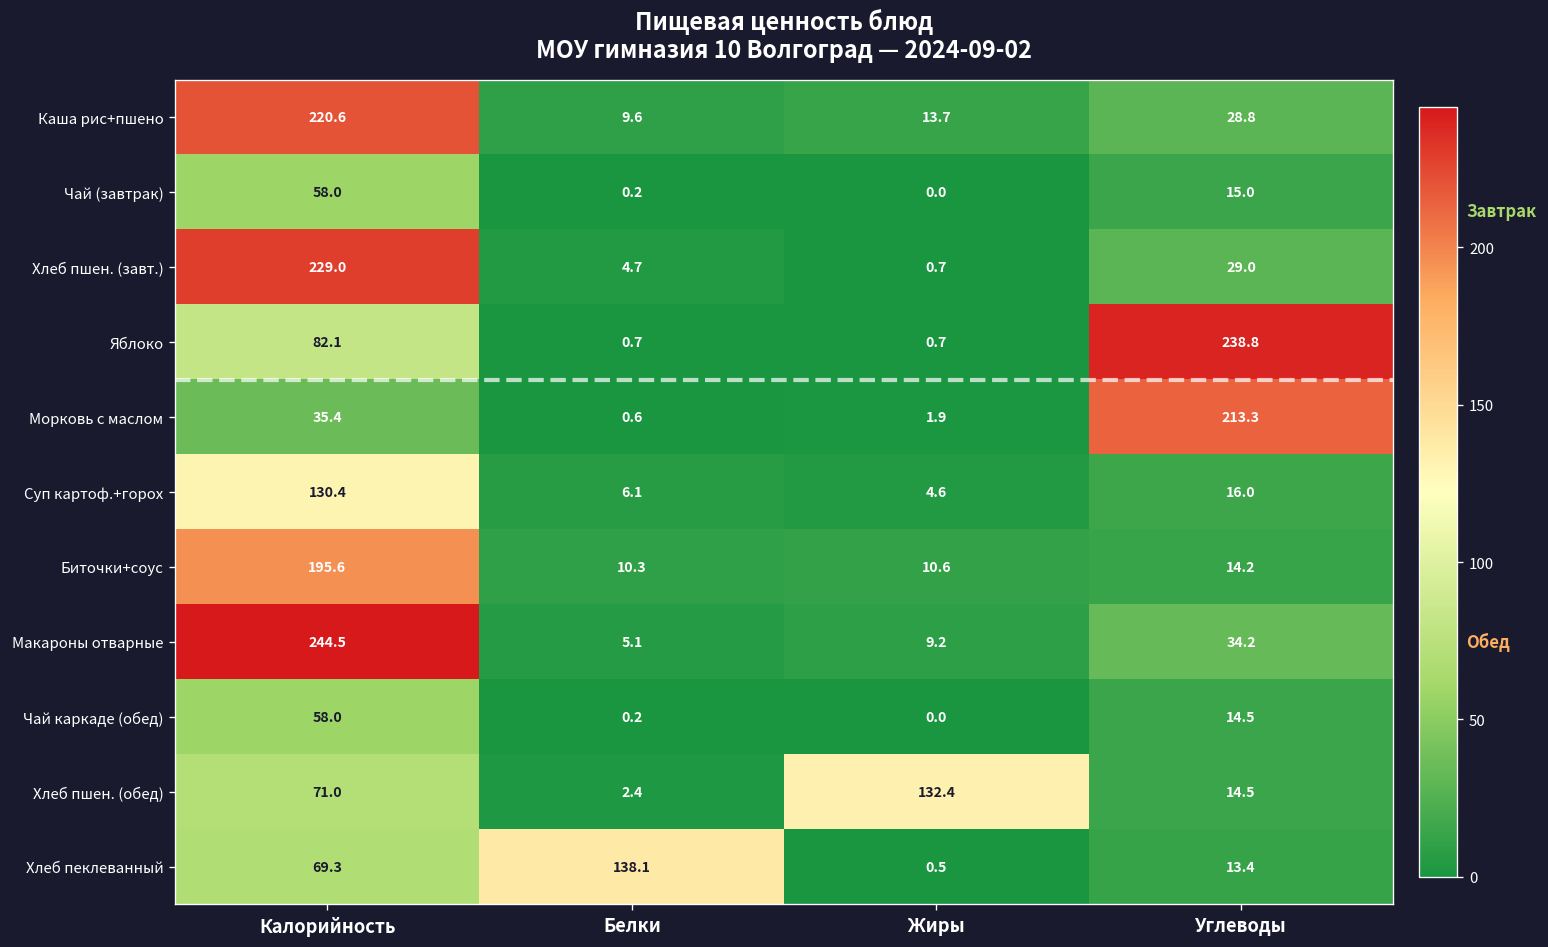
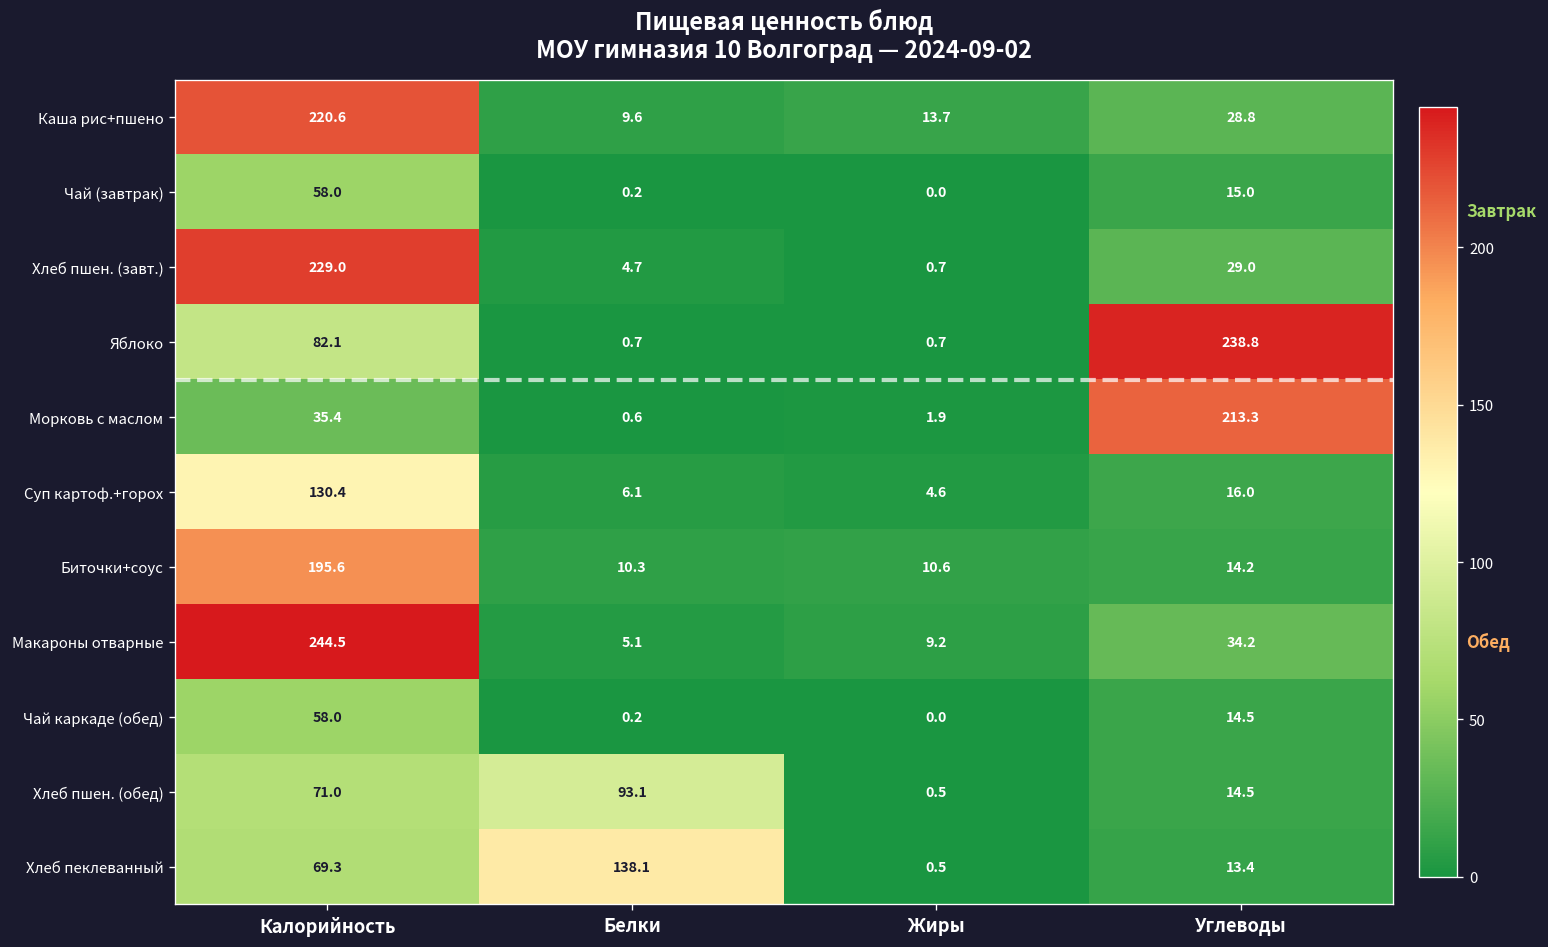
Хлеб пшен. (обед), Белки: 2.4 -> 93.1
Хлеб пшен. (обед), Жиры: 132.4 -> 0.5
